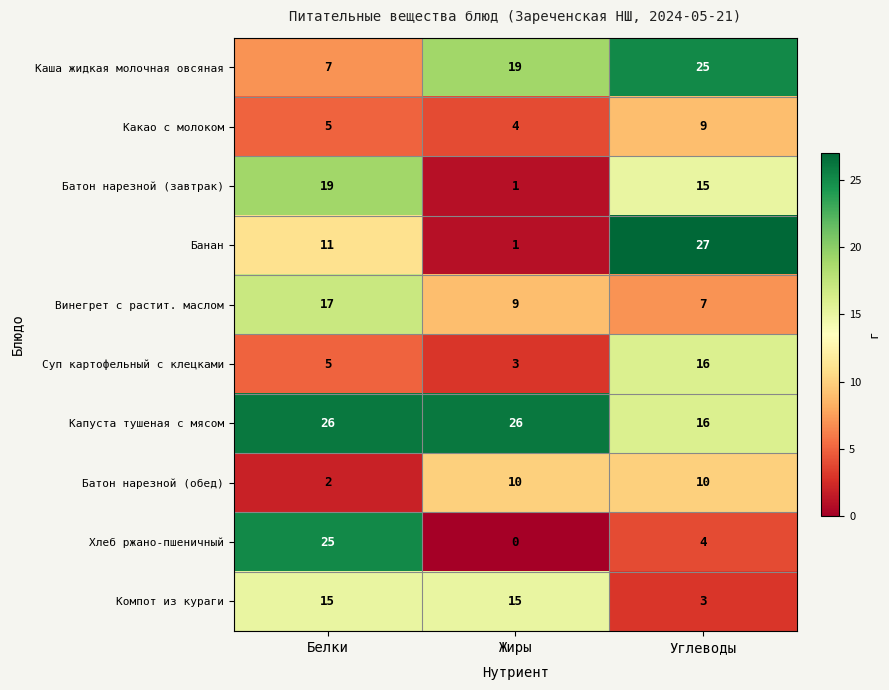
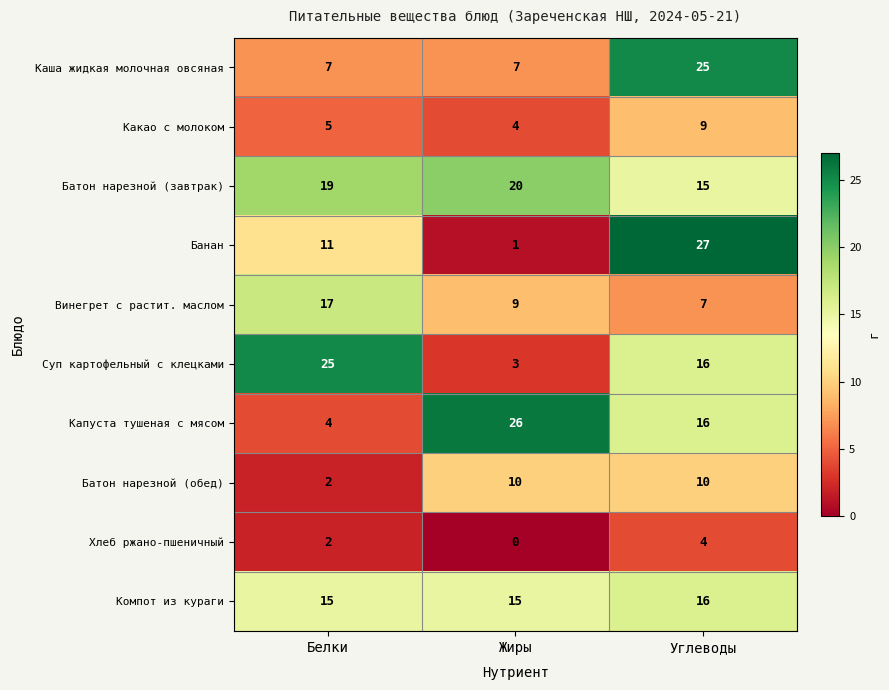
Каша жидкая молочная овсяная, Жиры: 19 -> 7
Батон нарезной (завтрак), Жиры: 1 -> 20
Суп картофельный с клецками, Белки: 5 -> 25
Капуста тушеная с мясом, Белки: 26 -> 4
Хлеб ржано-пшеничный, Белки: 25 -> 2
Компот из кураги, Углеводы: 3 -> 16
